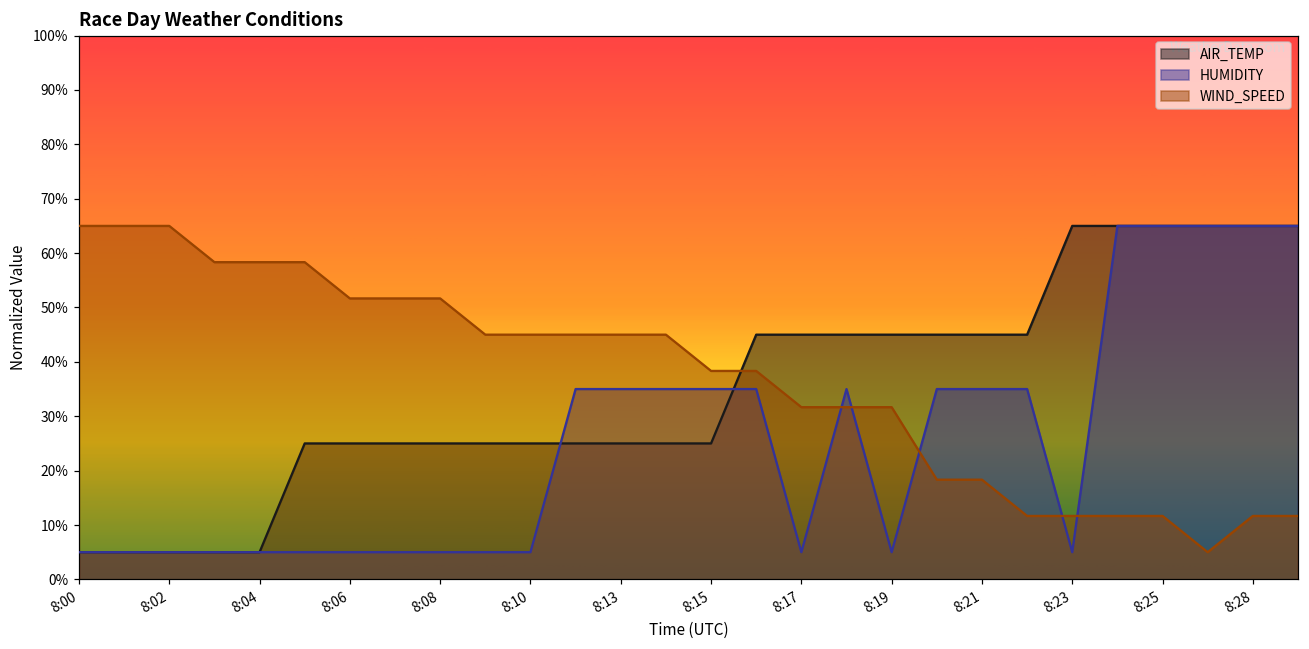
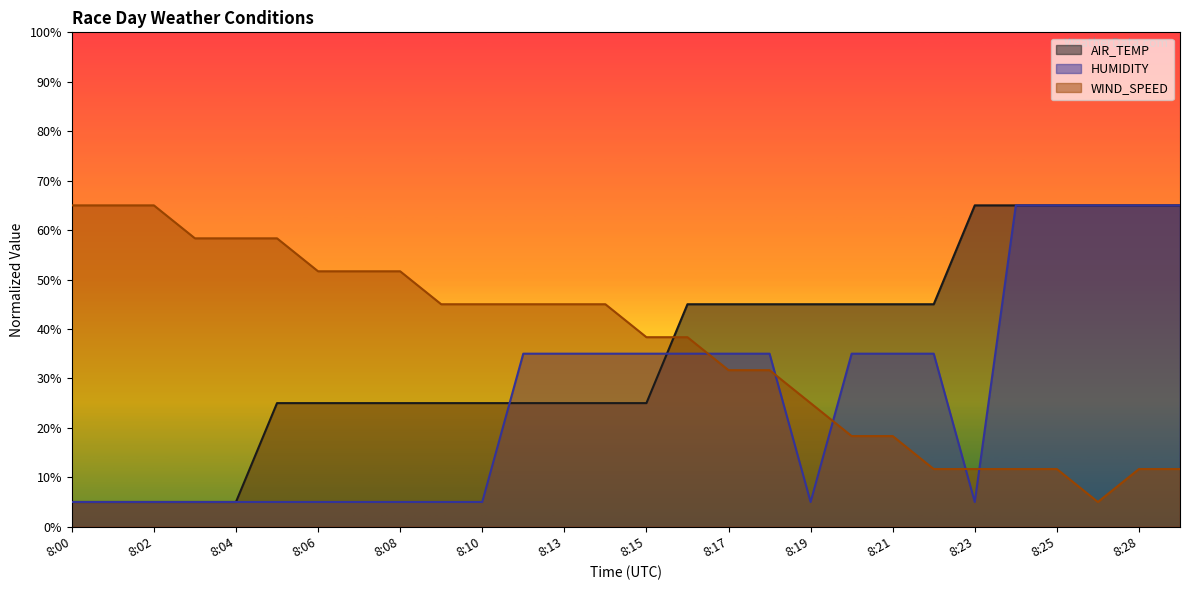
HUMIDITY, 8:17: 5% -> 35%
WIND_SPEED, 8:19: 32% -> 25%
